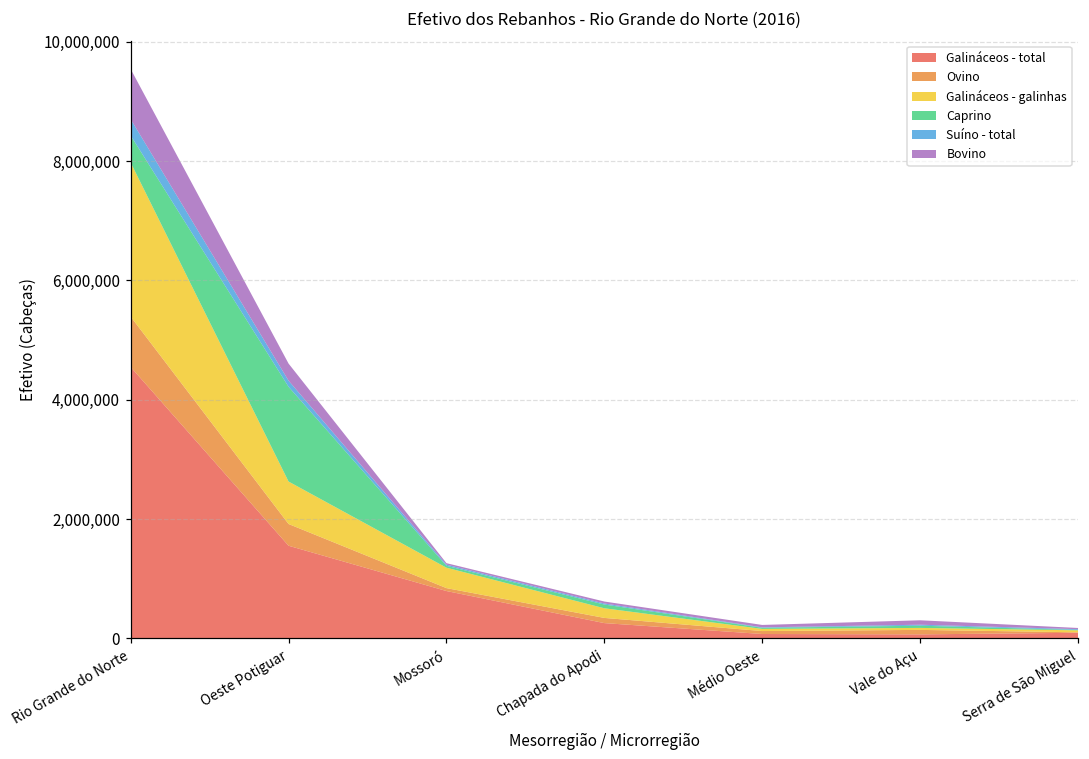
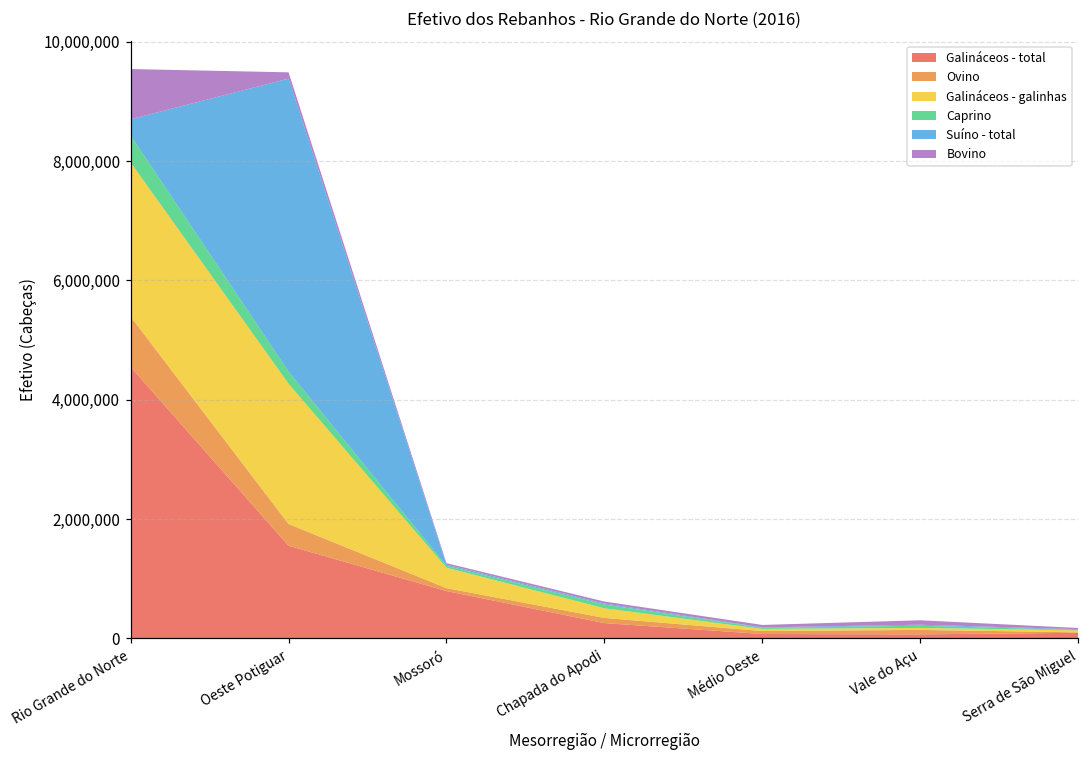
Galináceos - galinhas, Oeste Potiguar: 700,000 -> 2,400,000
Caprino, Oeste Potiguar: 1,600,000 -> 200,000
Suíno - total, Oeste Potiguar: 100,000 -> 4,900,000
Bovino, Oeste Potiguar: 300,000 -> 100,000
